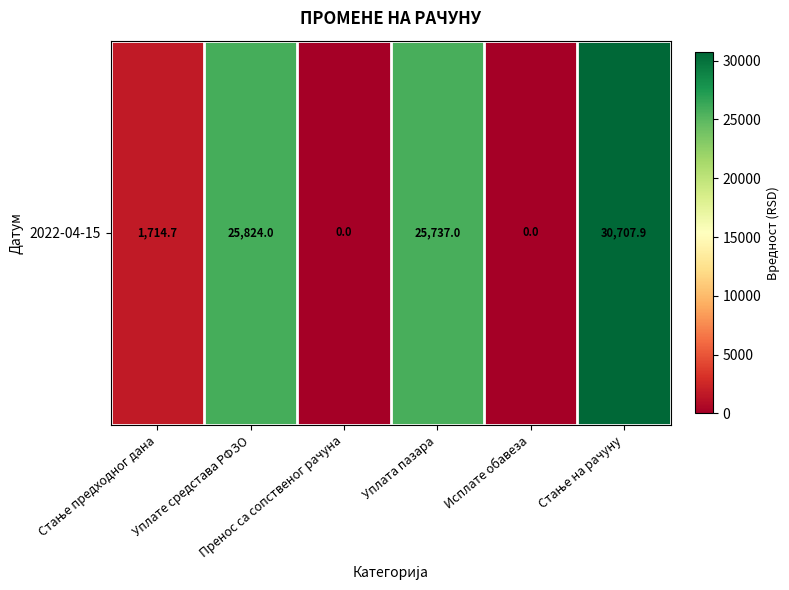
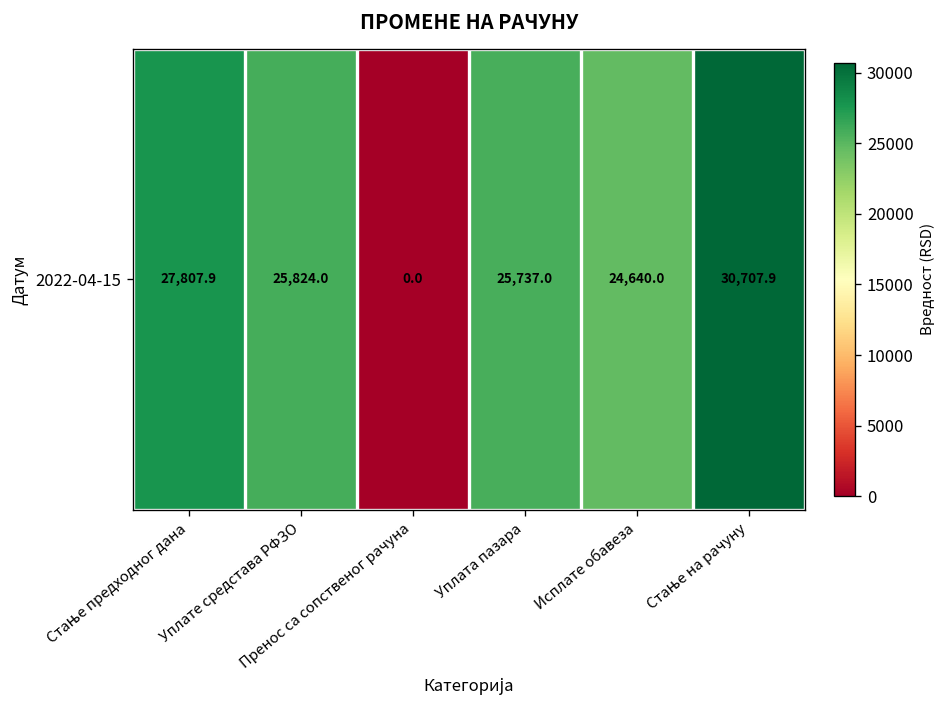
2022-04-15, Стање предходног дана: 1,714.7 -> 27,807.9
2022-04-15, Исплате обавеза: 0.0 -> 24,640.0
